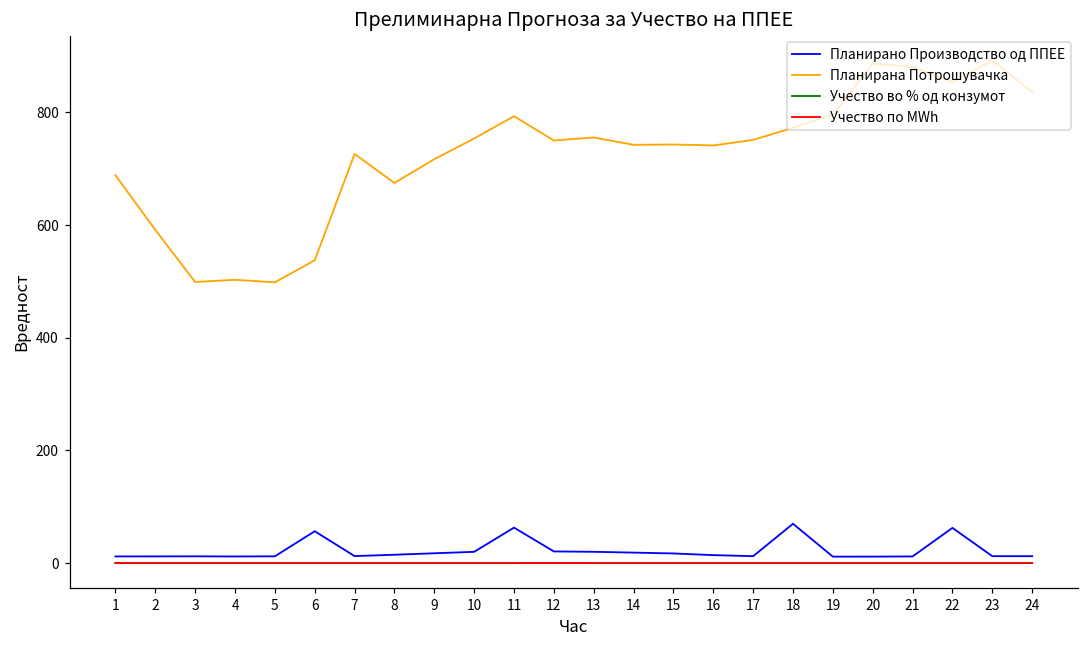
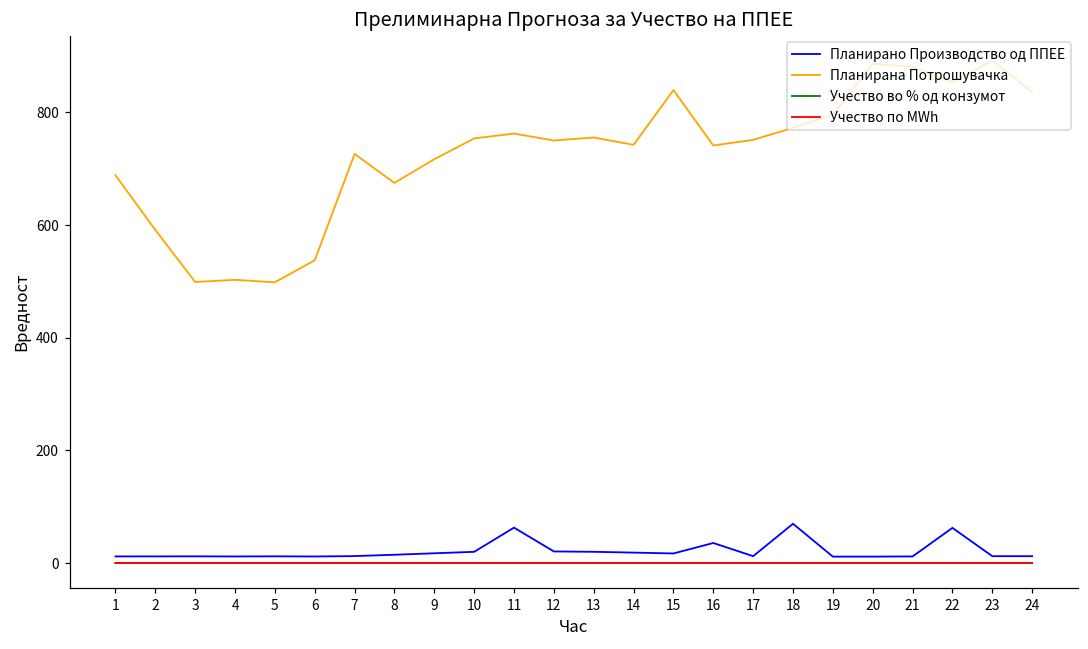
Планирано Производство од ППЕЕ, 6: 60 -> 10
Планирана Потрошувачка, 11: 790 -> 760
Планирана Потрошувачка, 15: 740 -> 840
Планирано Производство од ППЕЕ, 16: 10 -> 40
